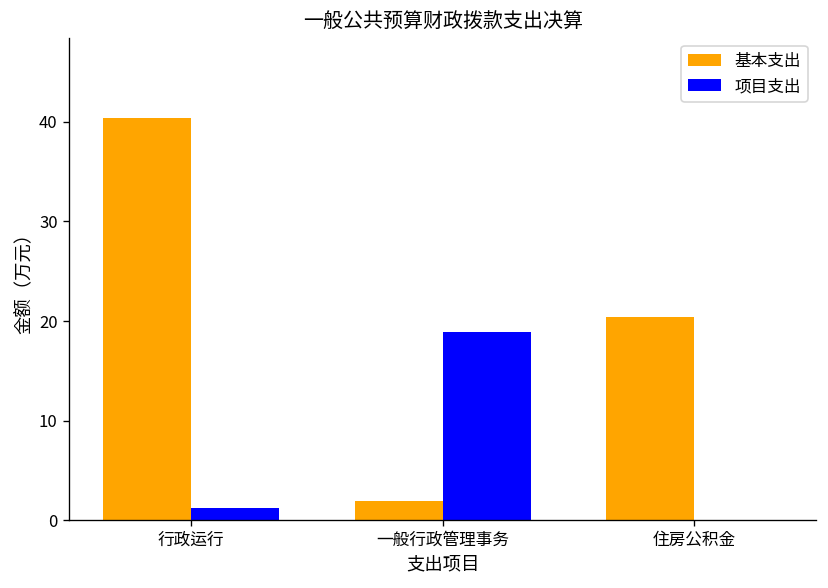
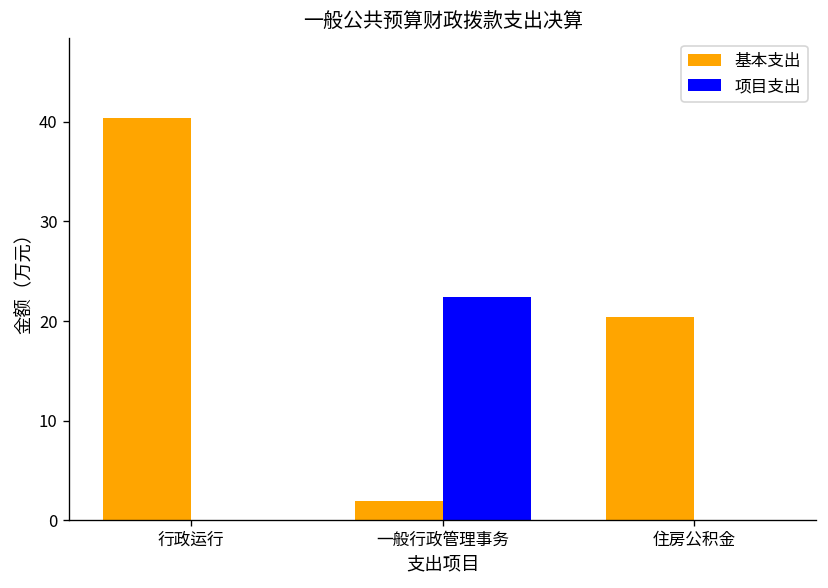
项目支出, 行政运行: 1 -> 0
项目支出, 一般行政管理事务: 19 -> 22
